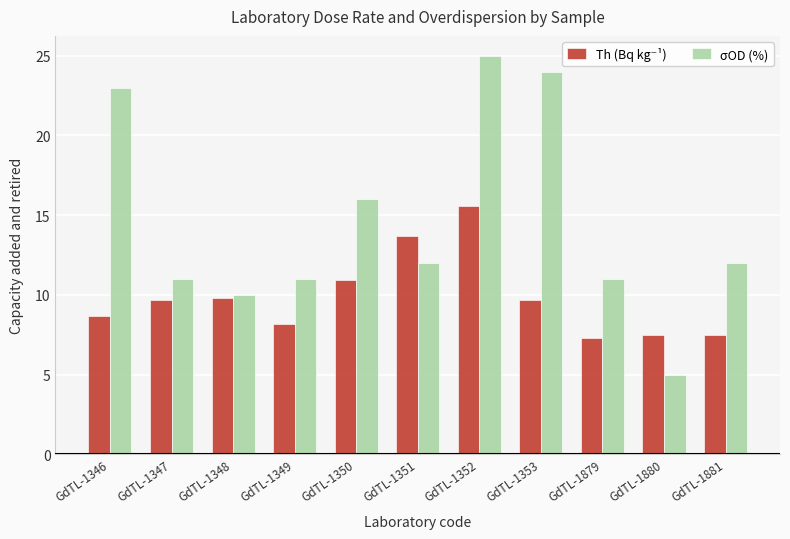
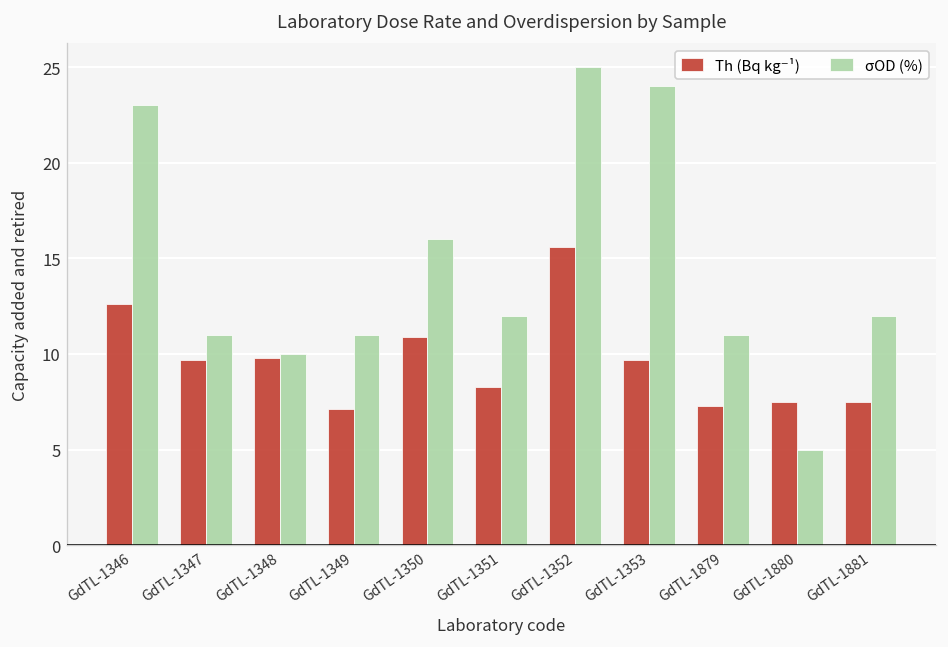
Th (Bq kg⁻¹), GdTL-1346: 8.7 -> 12.6
Th (Bq kg⁻¹), GdTL-1349: 8.2 -> 7.1
Th (Bq kg⁻¹), GdTL-1351: 13.7 -> 8.3
